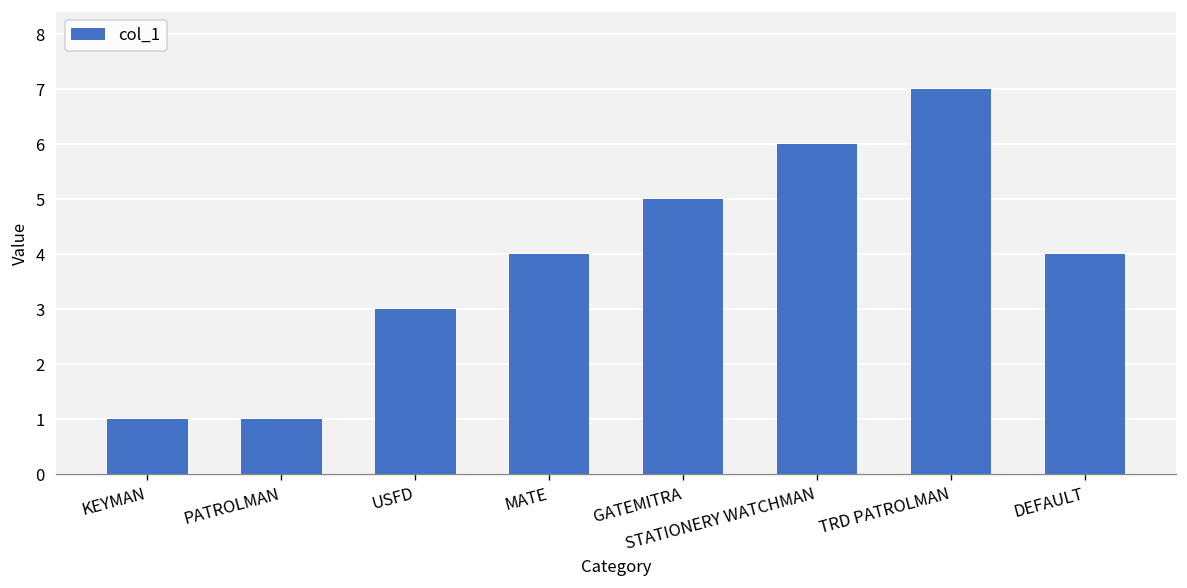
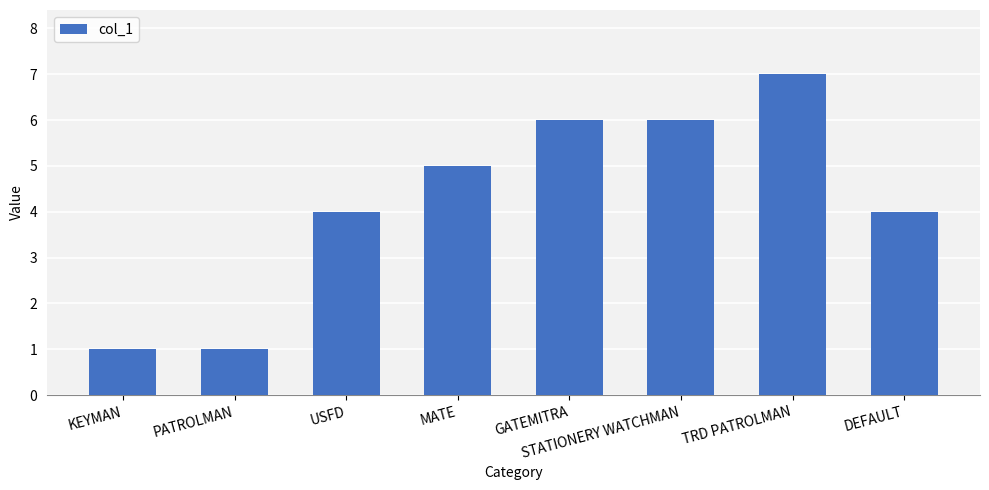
USFD: 3 -> 4
MATE: 4 -> 5
GATEMITRA: 5 -> 6
